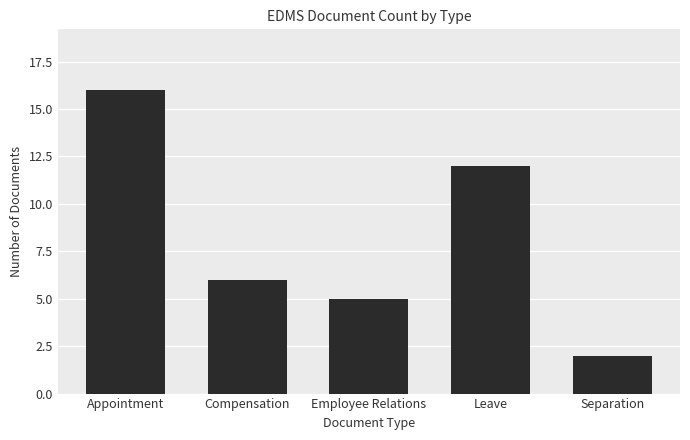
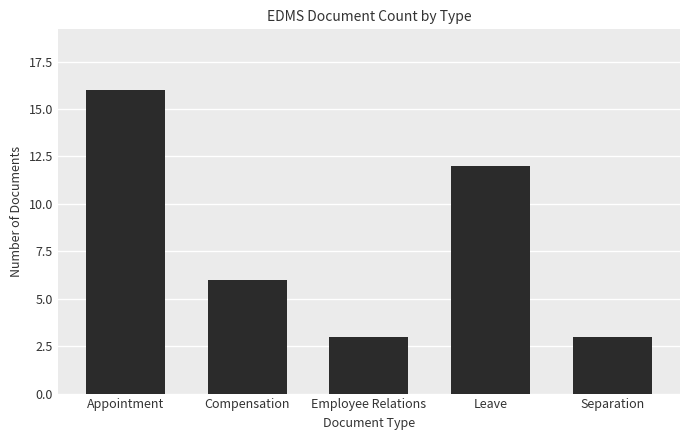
Employee Relations: 5 -> 3
Separation: 2 -> 3
